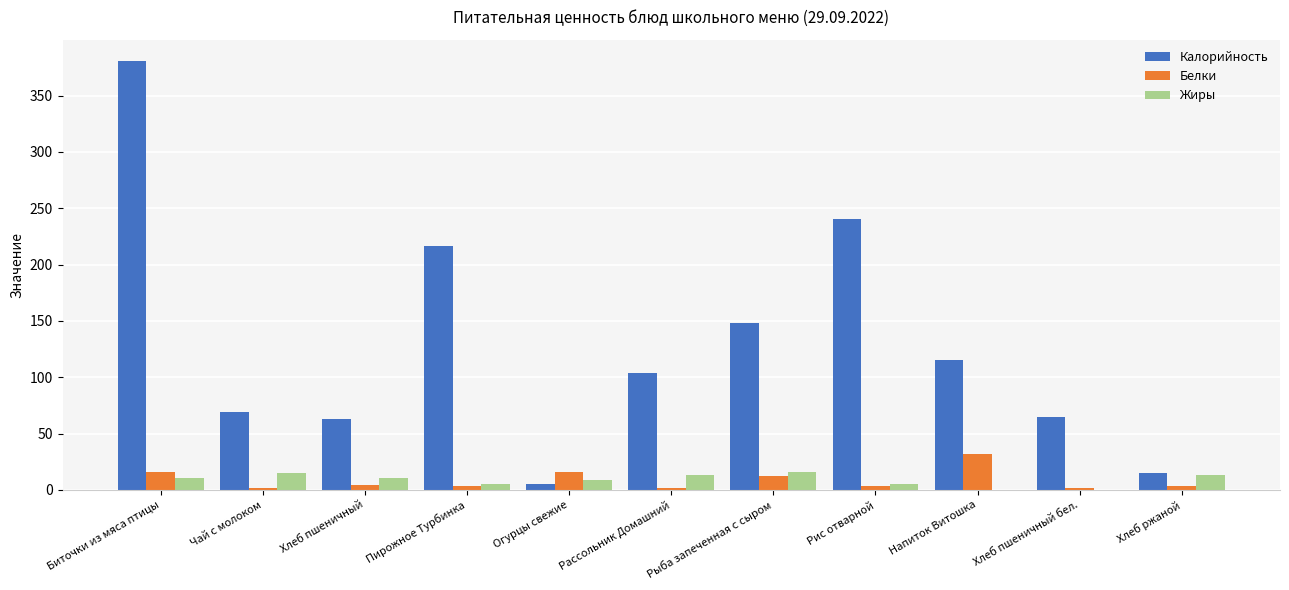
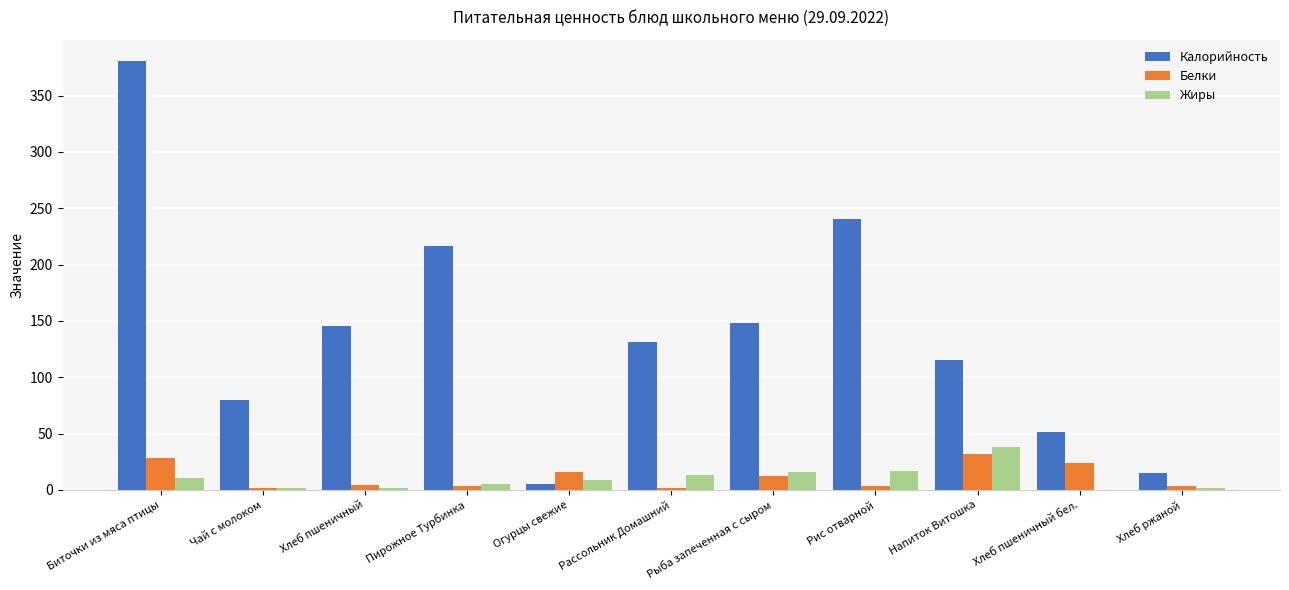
Белки, Биточки из мяса птицы: 16 -> 29
Калорийность, Чай с молоком: 69 -> 80
Жиры, Чай с молоком: 15 -> 2
Калорийность, Хлеб пшеничный: 63 -> 145
Жиры, Хлеб пшеничный: 11 -> 1
Калорийность, Рассольник Домашний: 104 -> 131
Жиры, Рис отварной: 6 -> 17
Жиры, Напиток Витошка: 0 -> 38
Калорийность, Хлеб пшеничный бел.: 65 -> 52
Белки, Хлеб пшеничный бел.: 2 -> 24
Жиры, Хлеб ржаной: 13 -> 2
